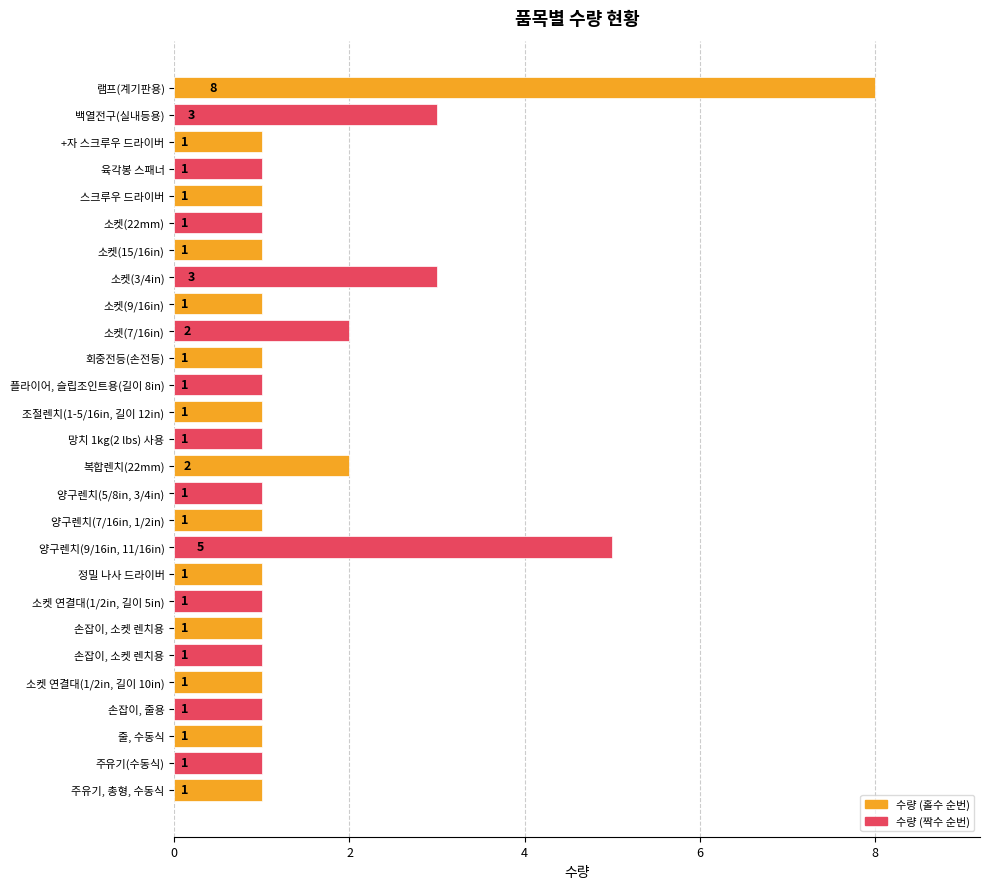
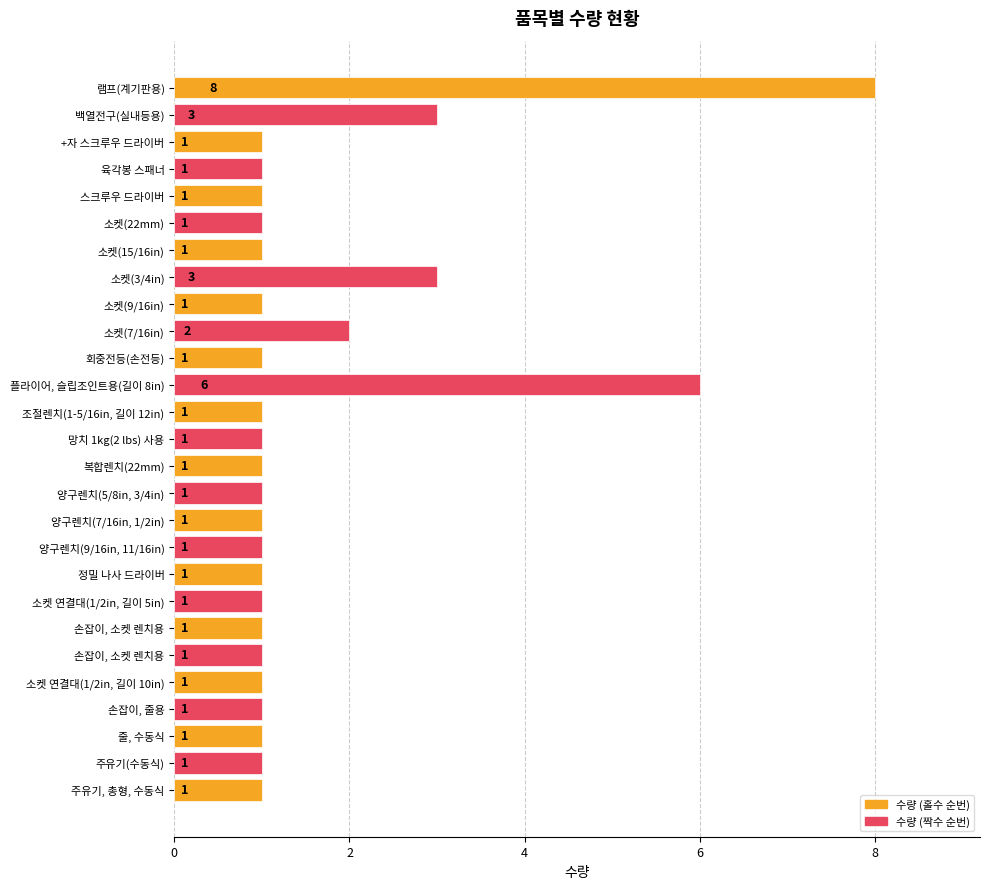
플라이어, 슬립조인트용(길이 8in): 1 -> 6
복합렌치(22mm): 2 -> 1
양구렌치(9/16in, 11/16in): 5 -> 1
